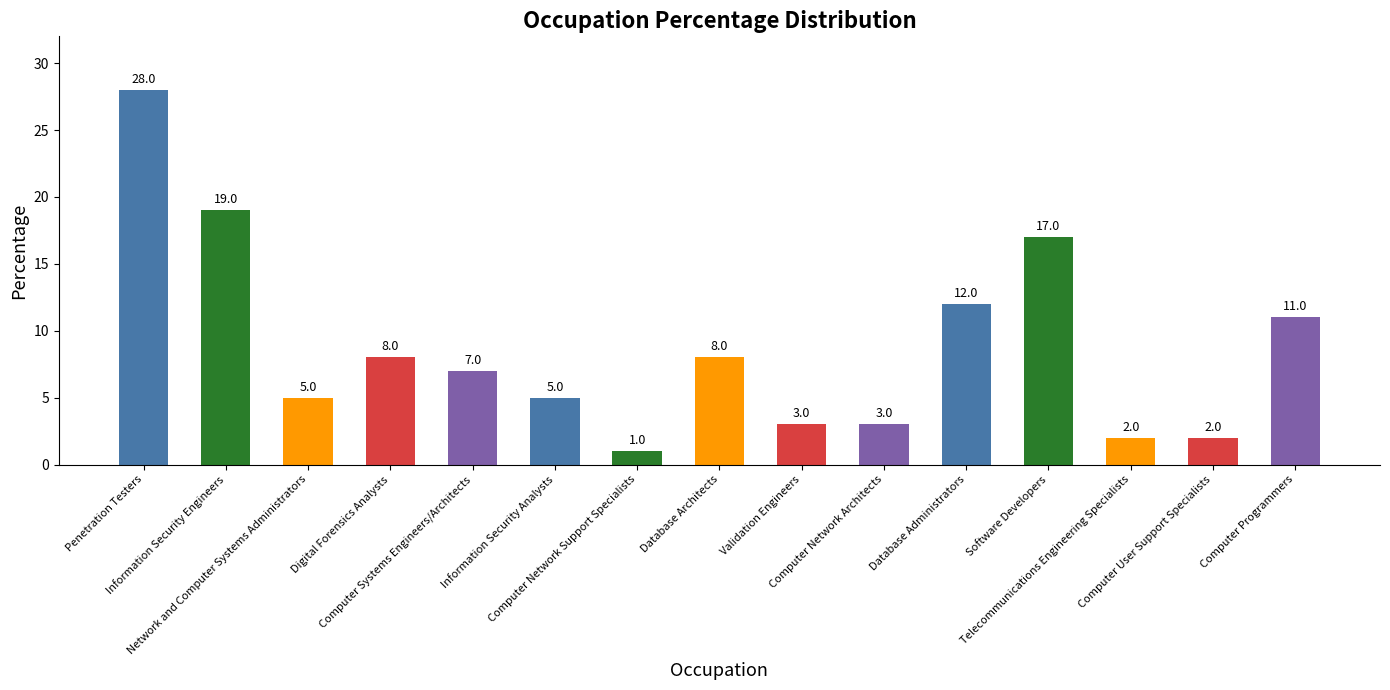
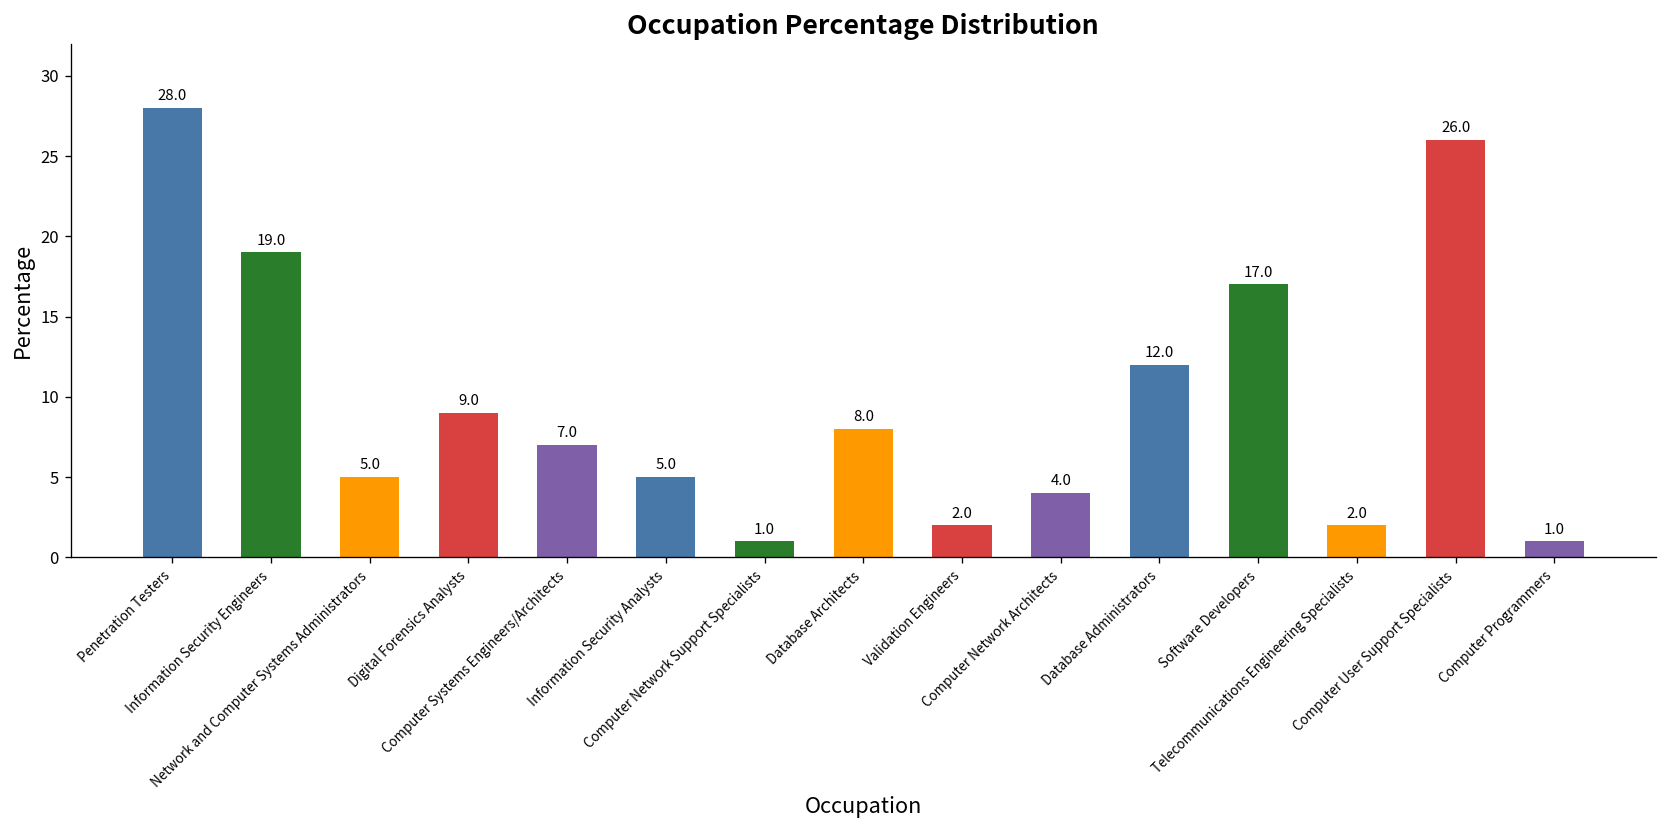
Digital Forensics Analysts: 8.0 -> 9.0
Validation Engineers: 3.0 -> 2.0
Computer Network Architects: 3.0 -> 4.0
Computer User Support Specialists: 2.0 -> 26.0
Computer Programmers: 11.0 -> 1.0
